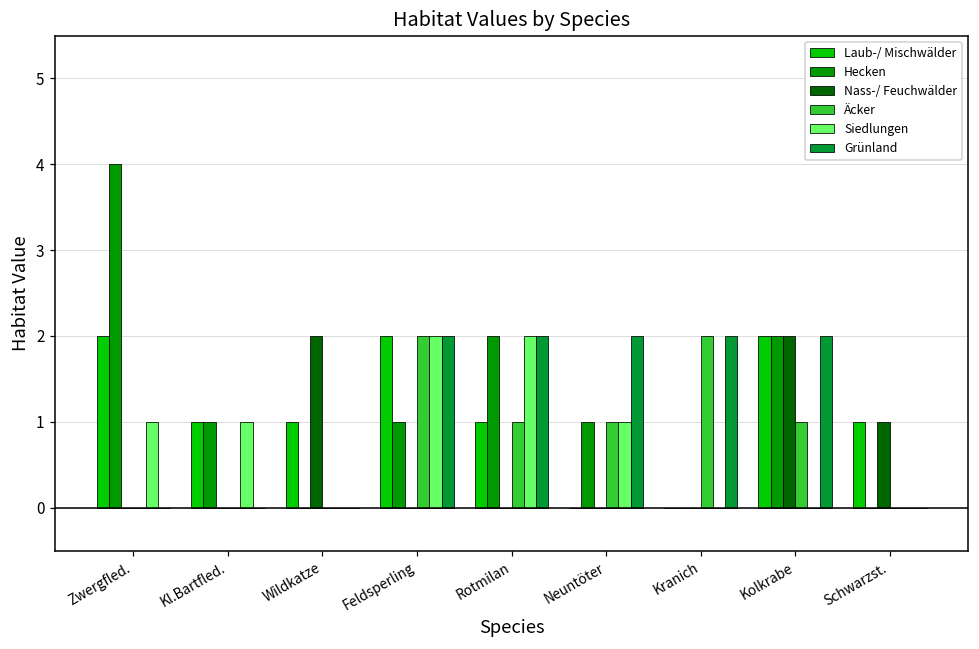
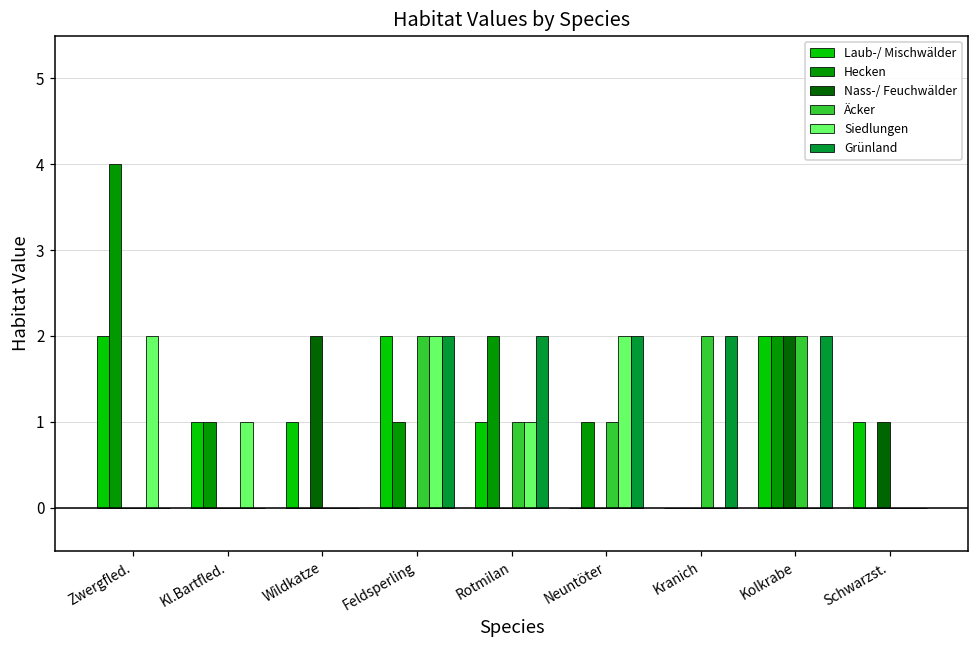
Siedlungen, Zwergfled.: 1 -> 2
Siedlungen, Rotmilan: 2 -> 1
Siedlungen, Neuntöter: 1 -> 2
Äcker, Kolkrabe: 1 -> 2
